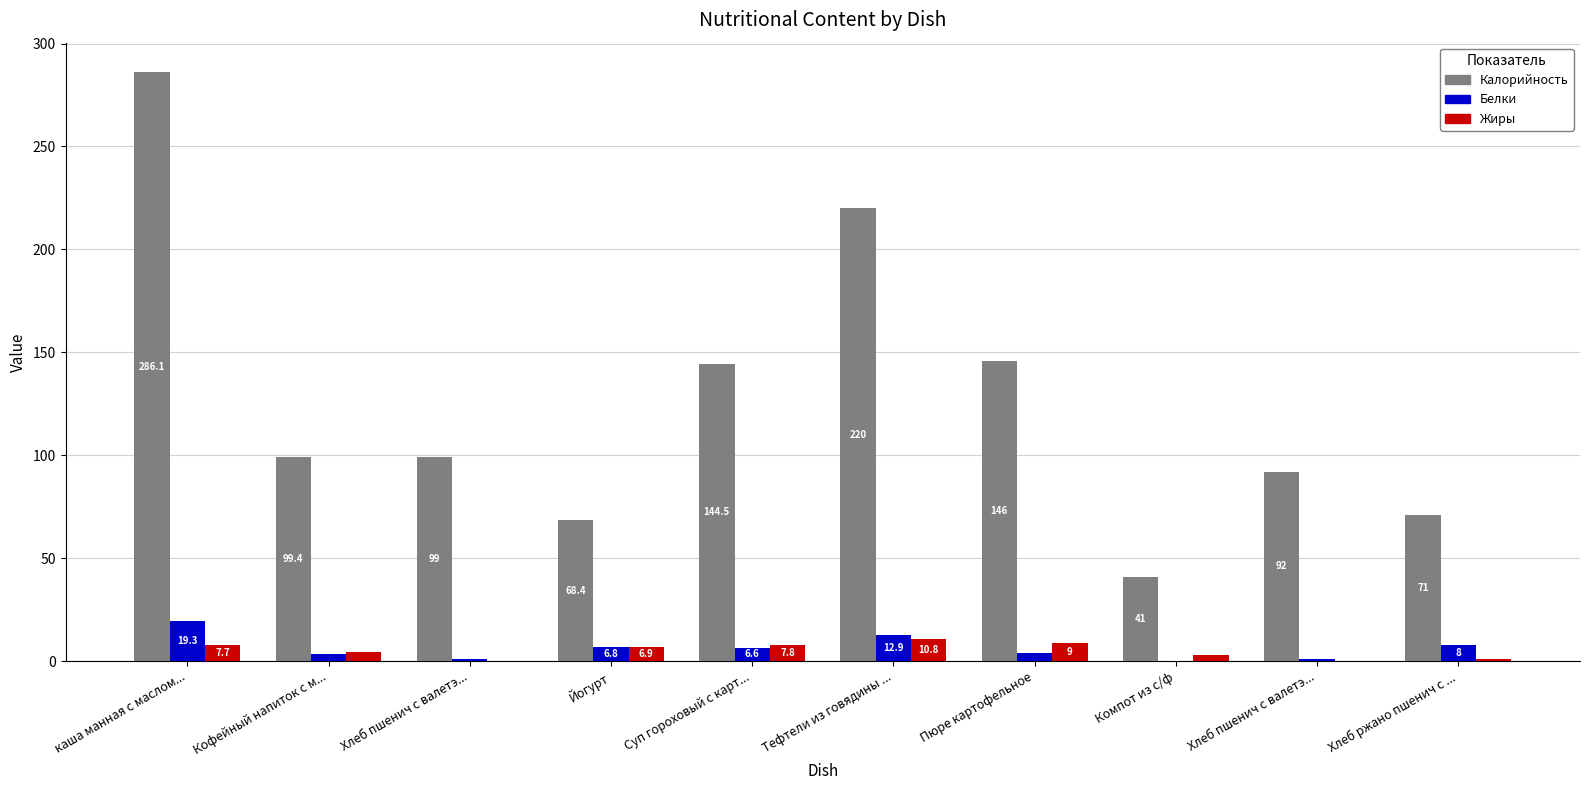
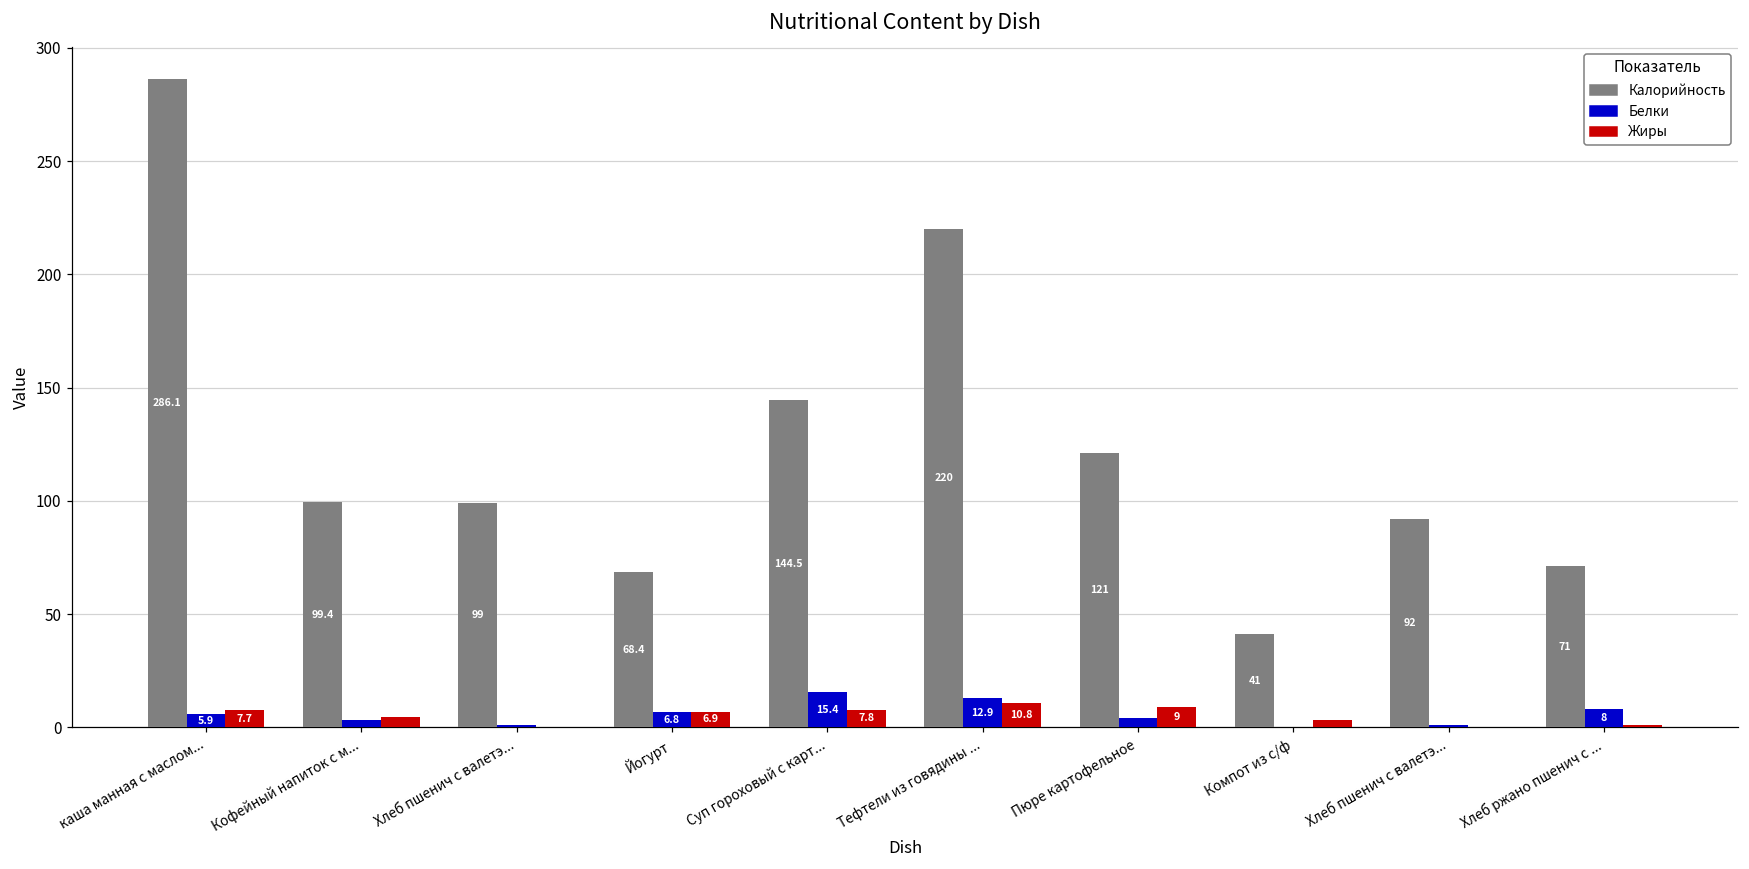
Белки, каша манная с маслом...: 19.3 -> 5.9
Белки, Суп гороховый с карт...: 6.6 -> 15.4
Калорийность, Пюре картофельное: 146 -> 121
